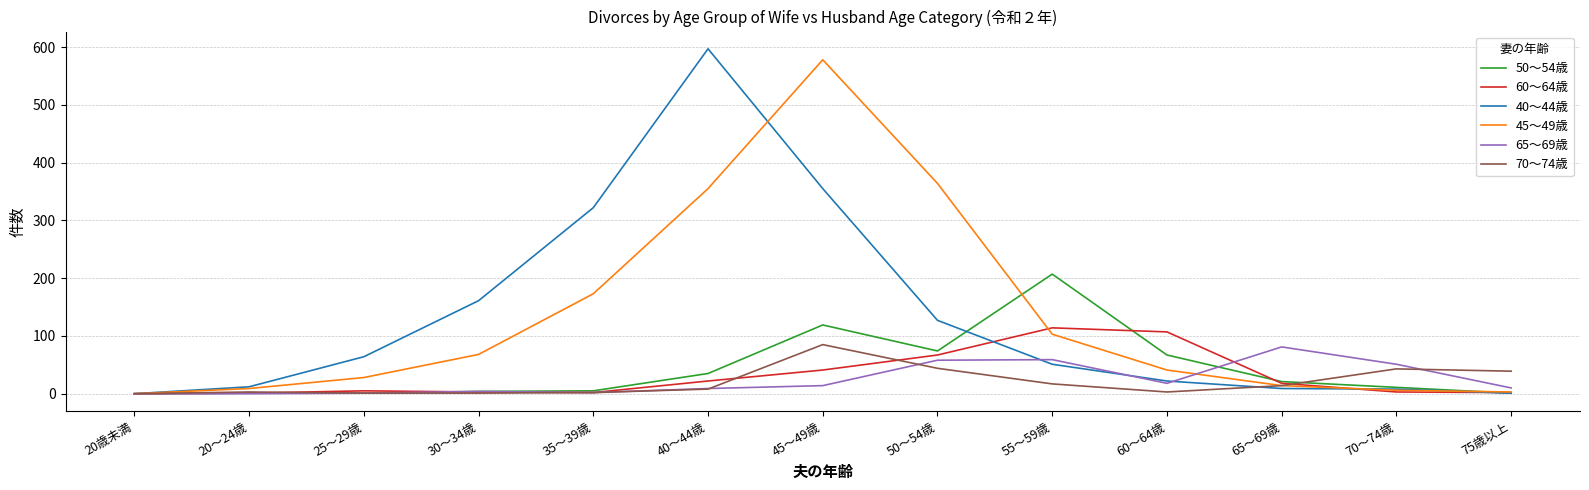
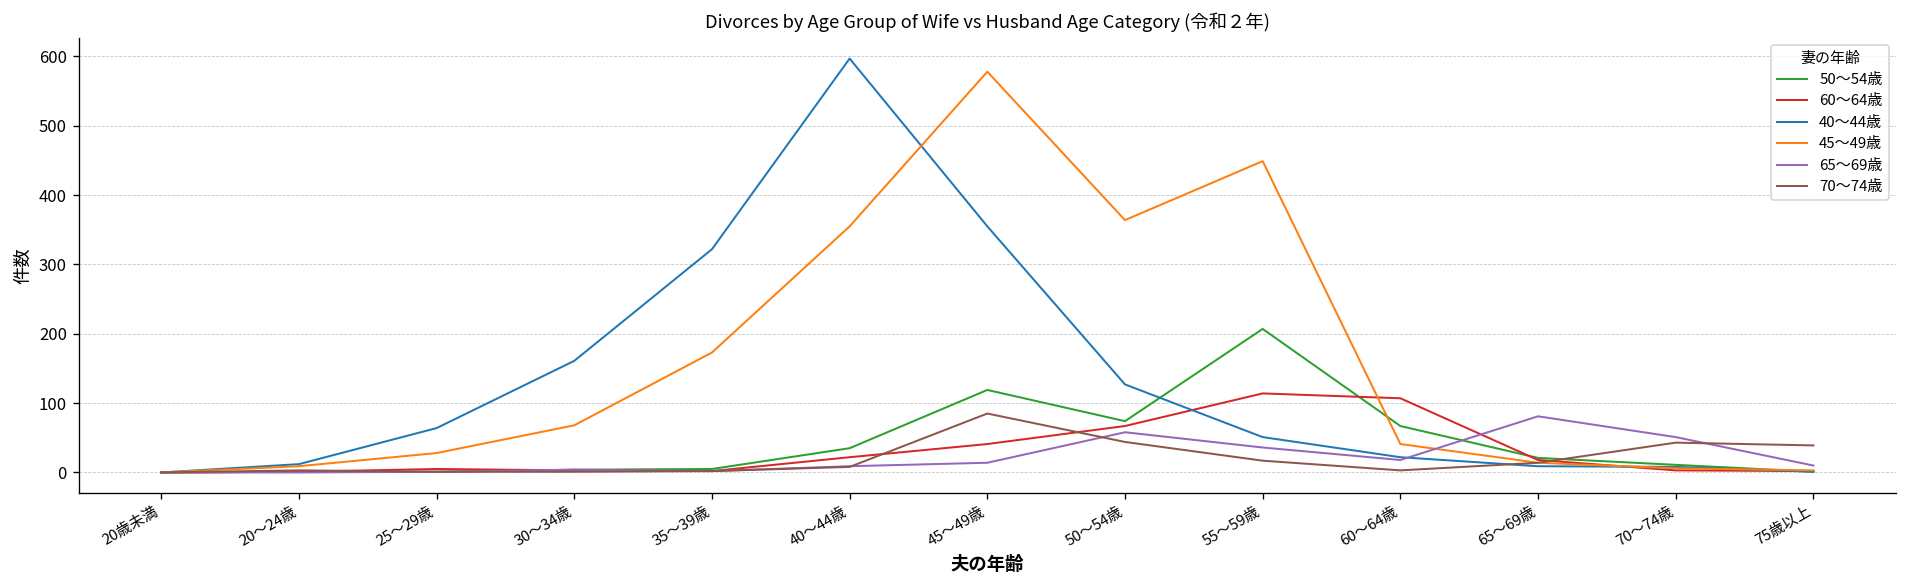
45～49歳, 55～59歳: 100 -> 450
65～69歳, 55～59歳: 60 -> 40
